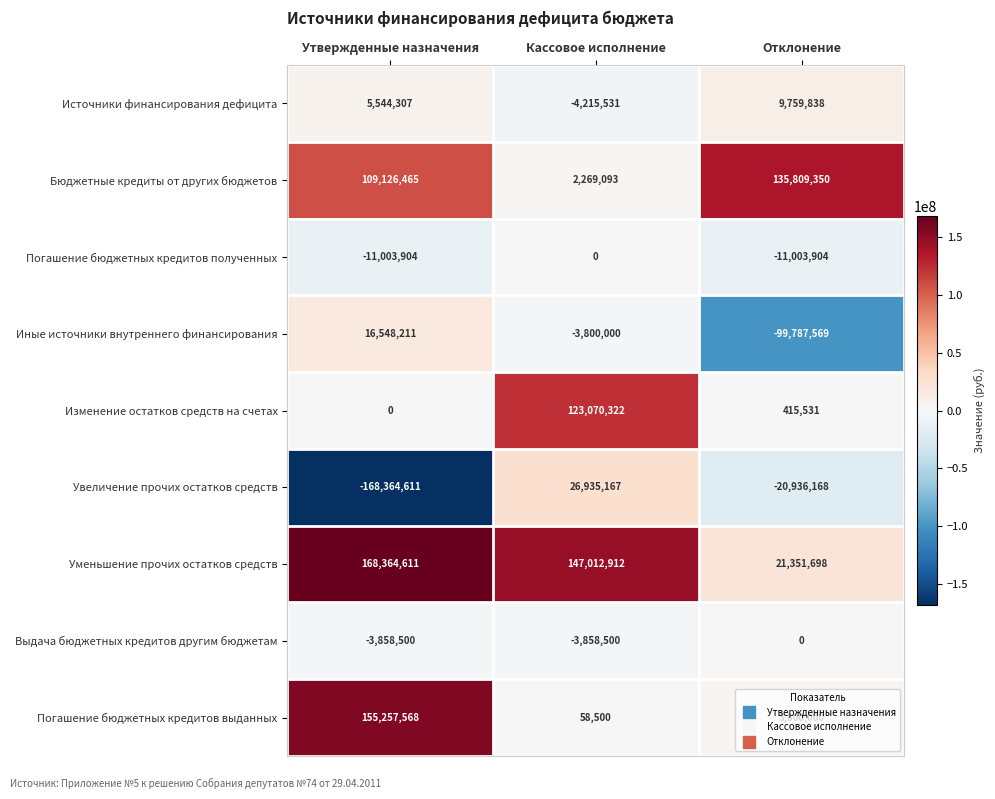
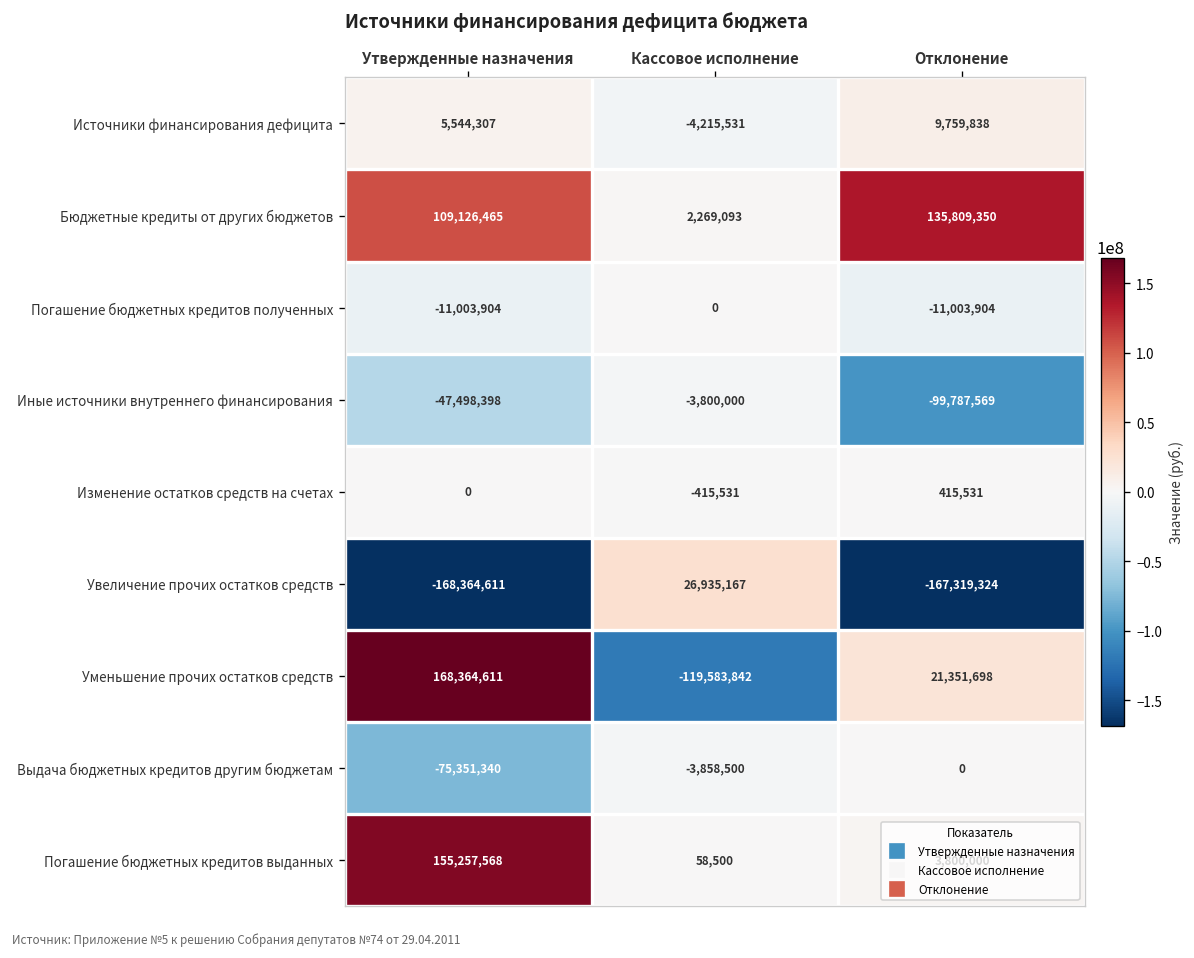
Иные источники внутреннего финансирования, Утвержденные назначения: 16,548,211 -> -47,498,398
Изменение остатков средств на счетах, Кассовое исполнение: 123,070,322 -> -415,531
Увеличение прочих остатков средств, Отклонение: -20,936,168 -> -167,319,324
Уменьшение прочих остатков средств, Кассовое исполнение: 147,012,912 -> -119,583,842
Выдача бюджетных кредитов другим бюджетам, Утвержденные назначения: -3,858,500 -> -75,351,340
